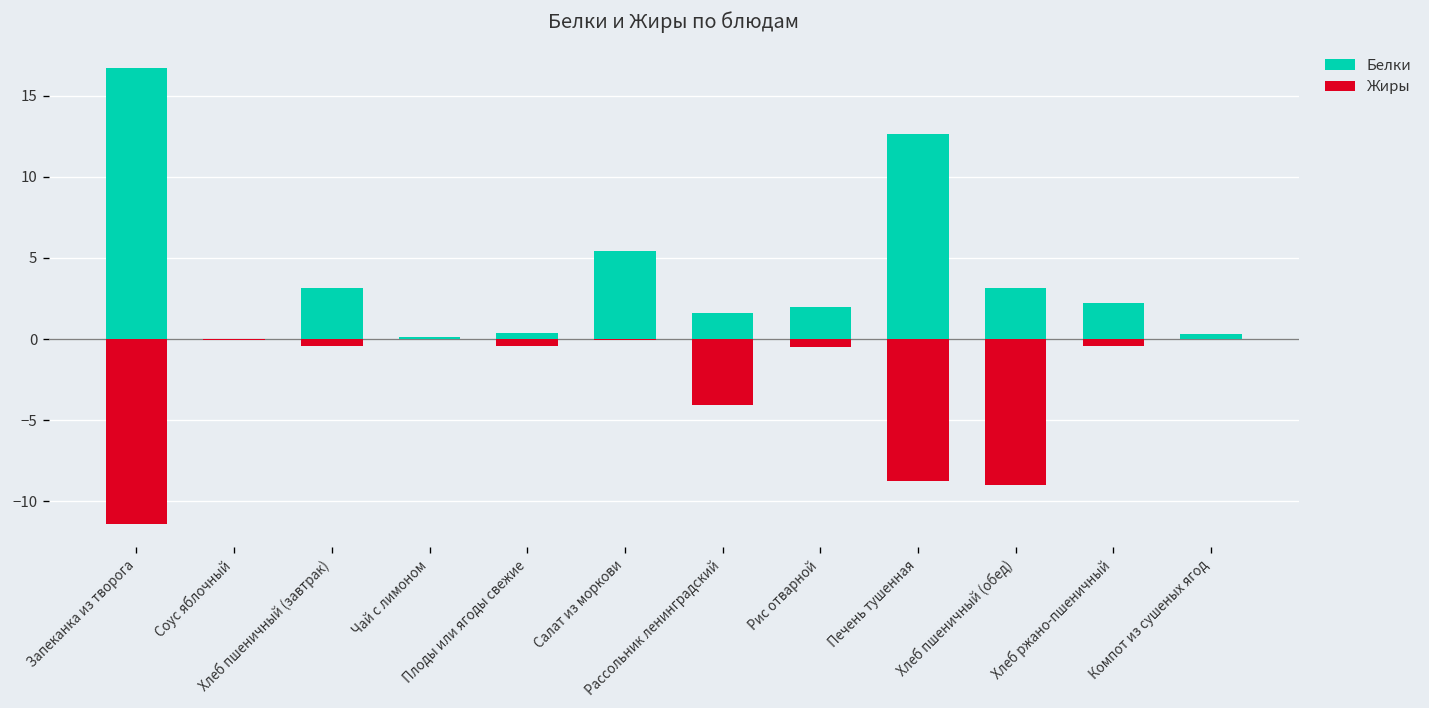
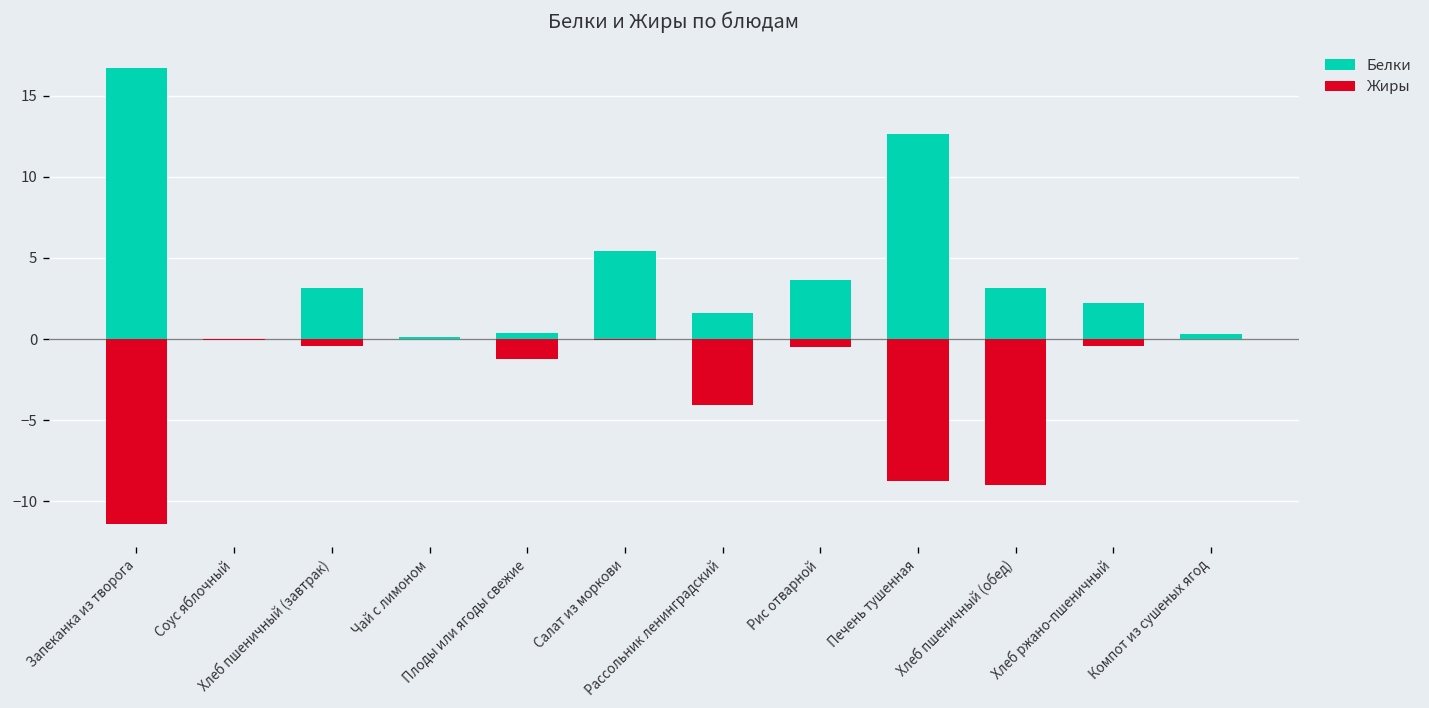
Жиры, Плоды или ягоды свежие: -0.4 -> -1.2
Белки, Рис отварной: 2.0 -> 3.7
